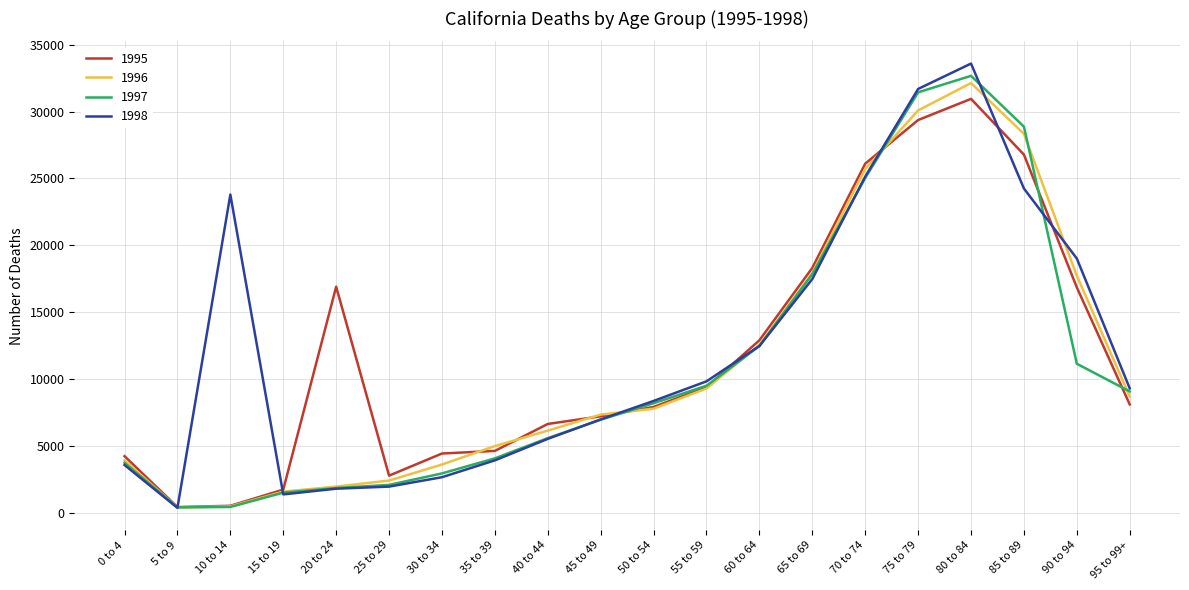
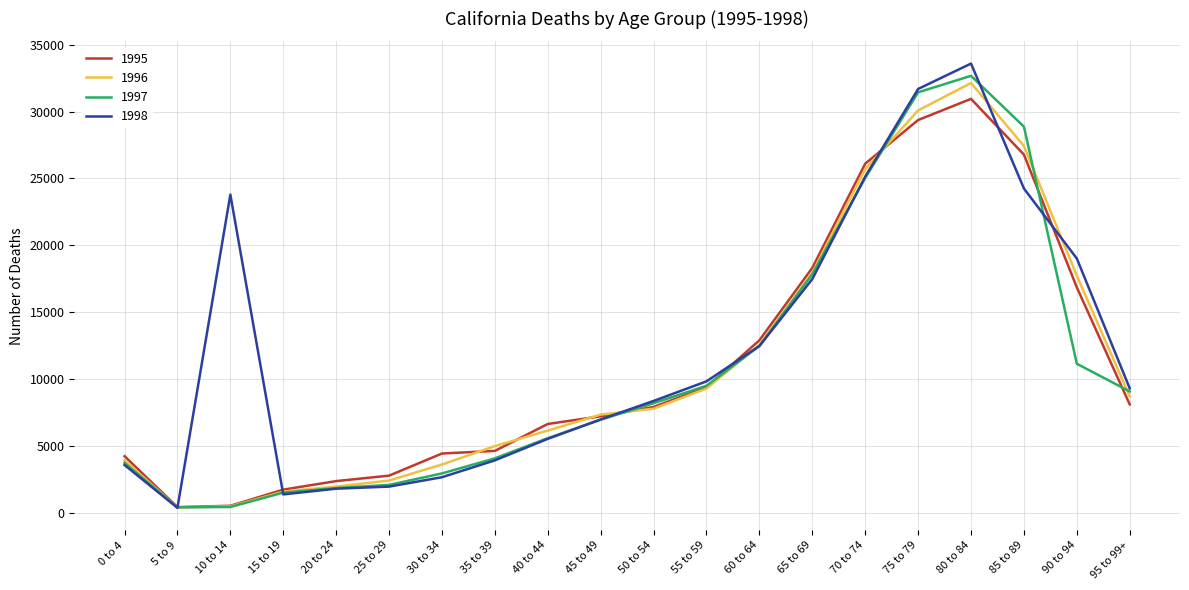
1995, 20 to 24: 16900 -> 2400
1996, 85 to 89: 28300 -> 27400
